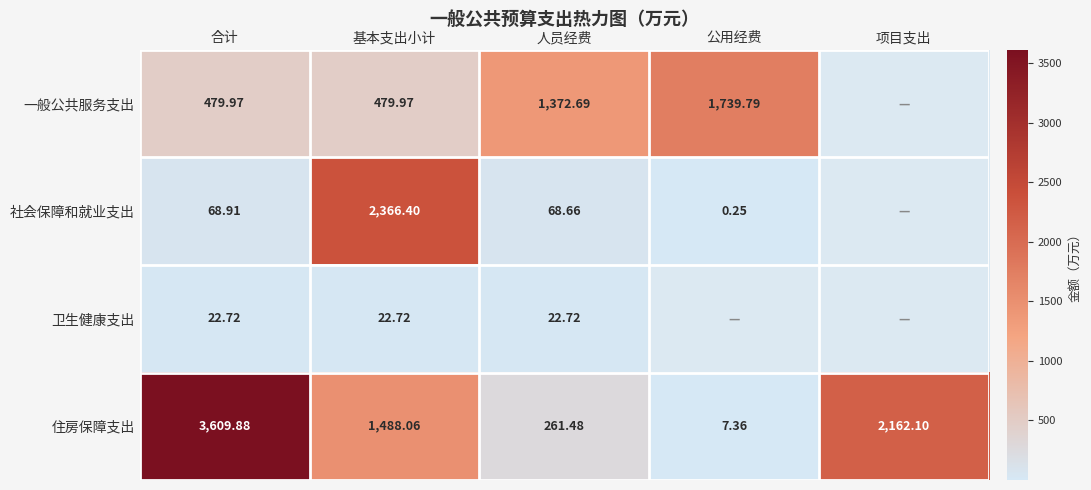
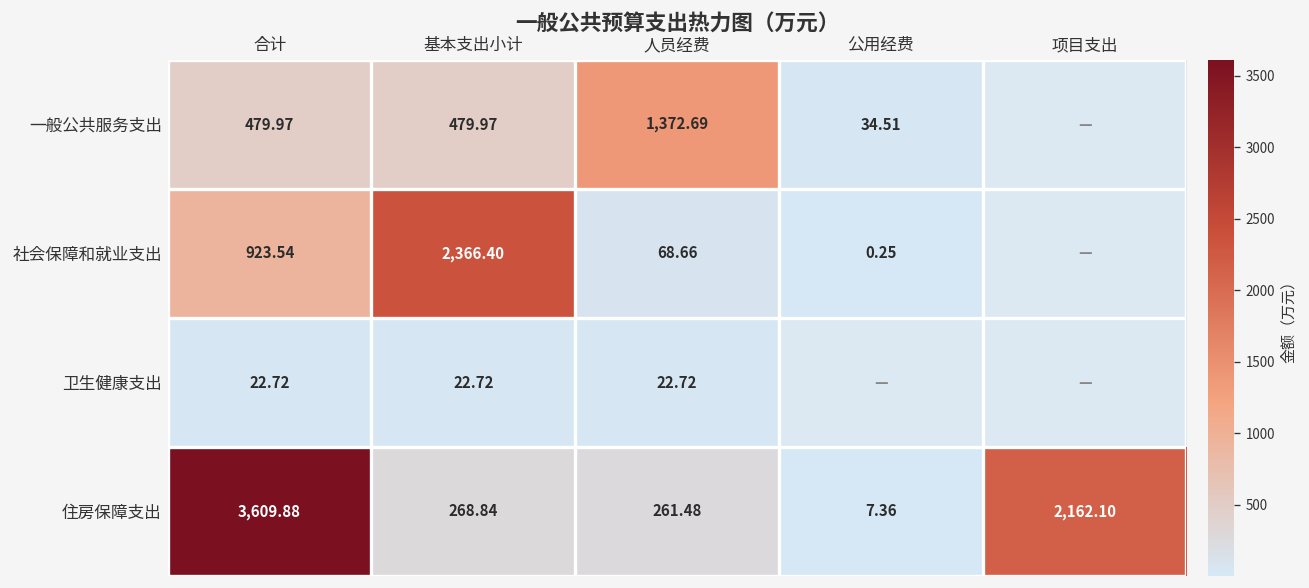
一般公共服务支出, 公用经费: 1,739.79 -> 34.51
社会保障和就业支出, 合计: 68.91 -> 923.54
住房保障支出, 基本支出小计: 1,488.06 -> 268.84
